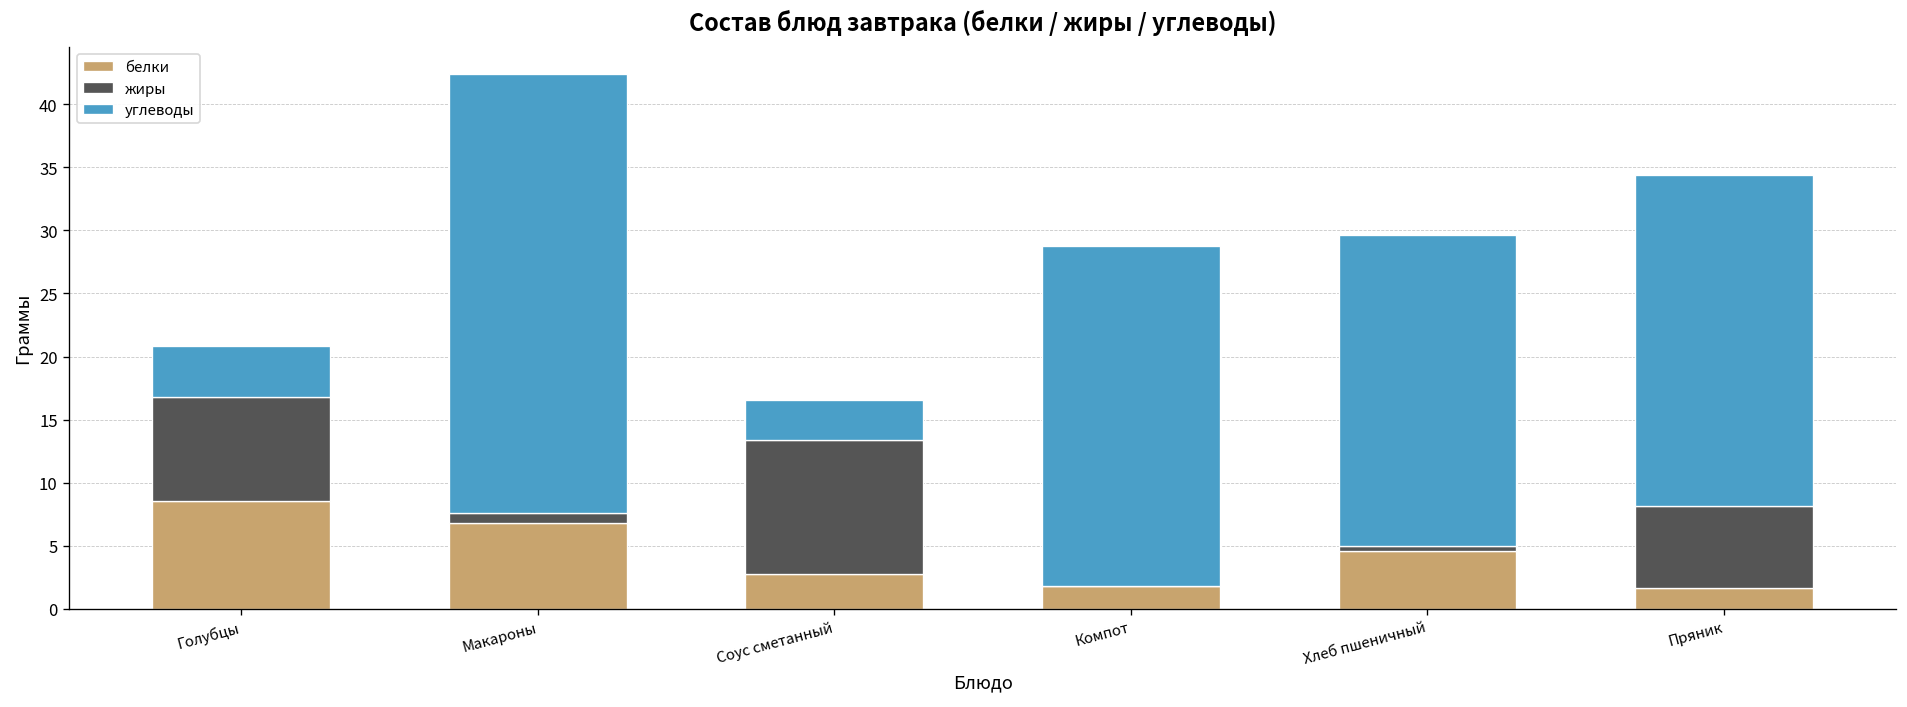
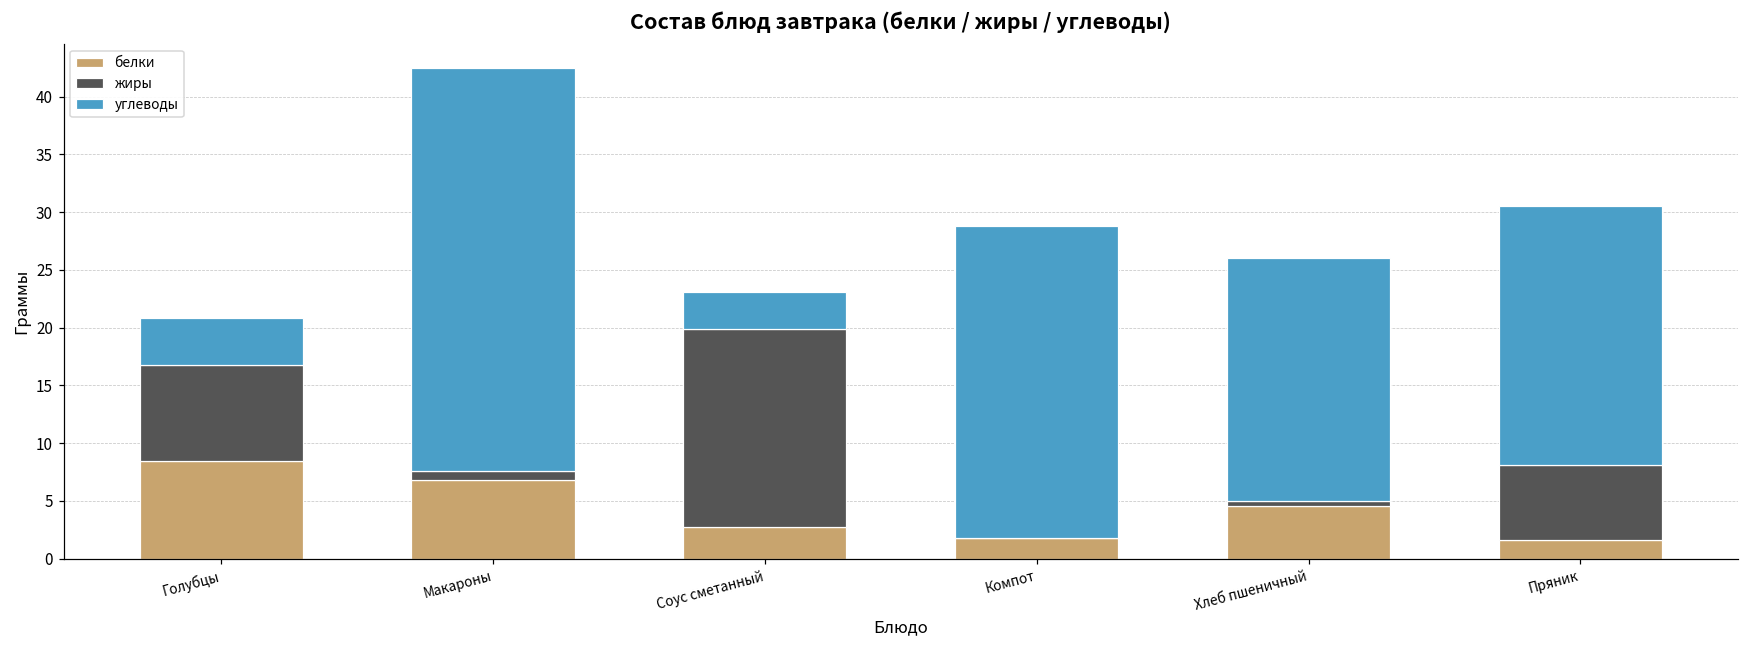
жиры, Соус сметанный: 10.6 -> 17.2
углеводы, Хлеб пшеничный: 24.7 -> 21.0
углеводы, Пряник: 26.2 -> 22.4
